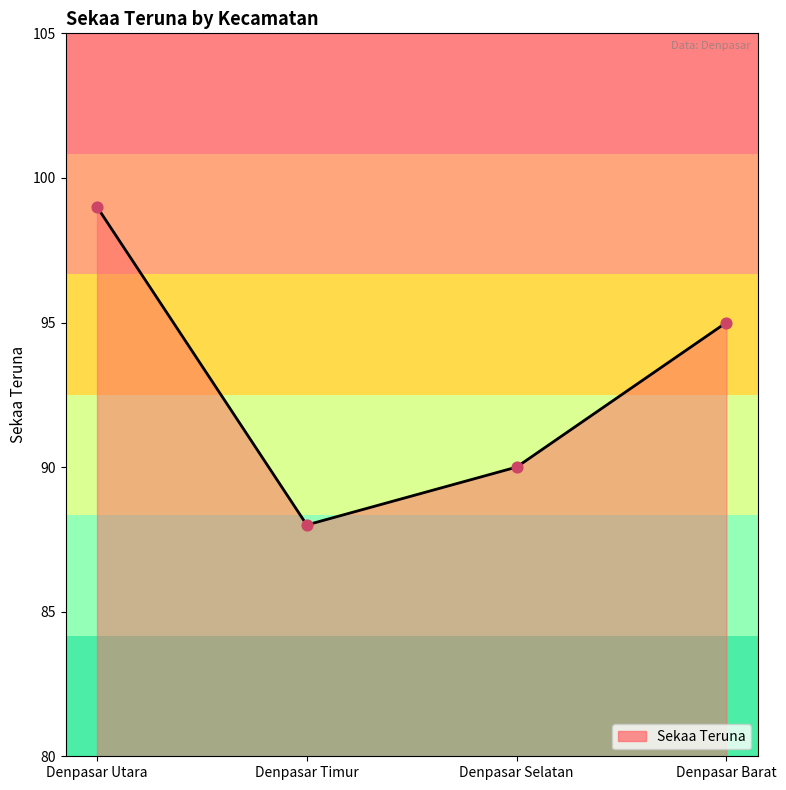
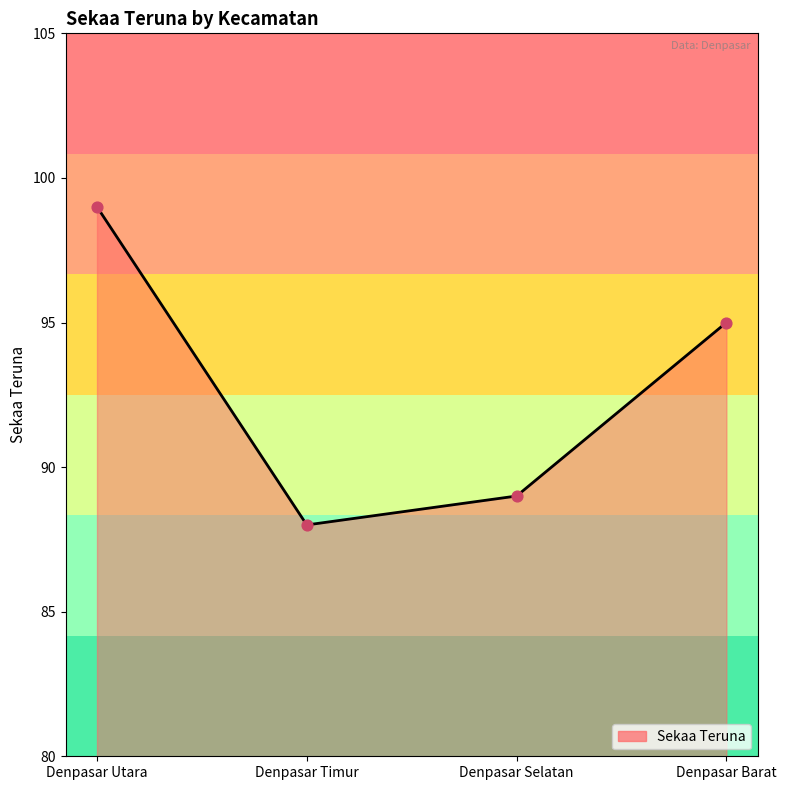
Denpasar Selatan: 90 -> 89
